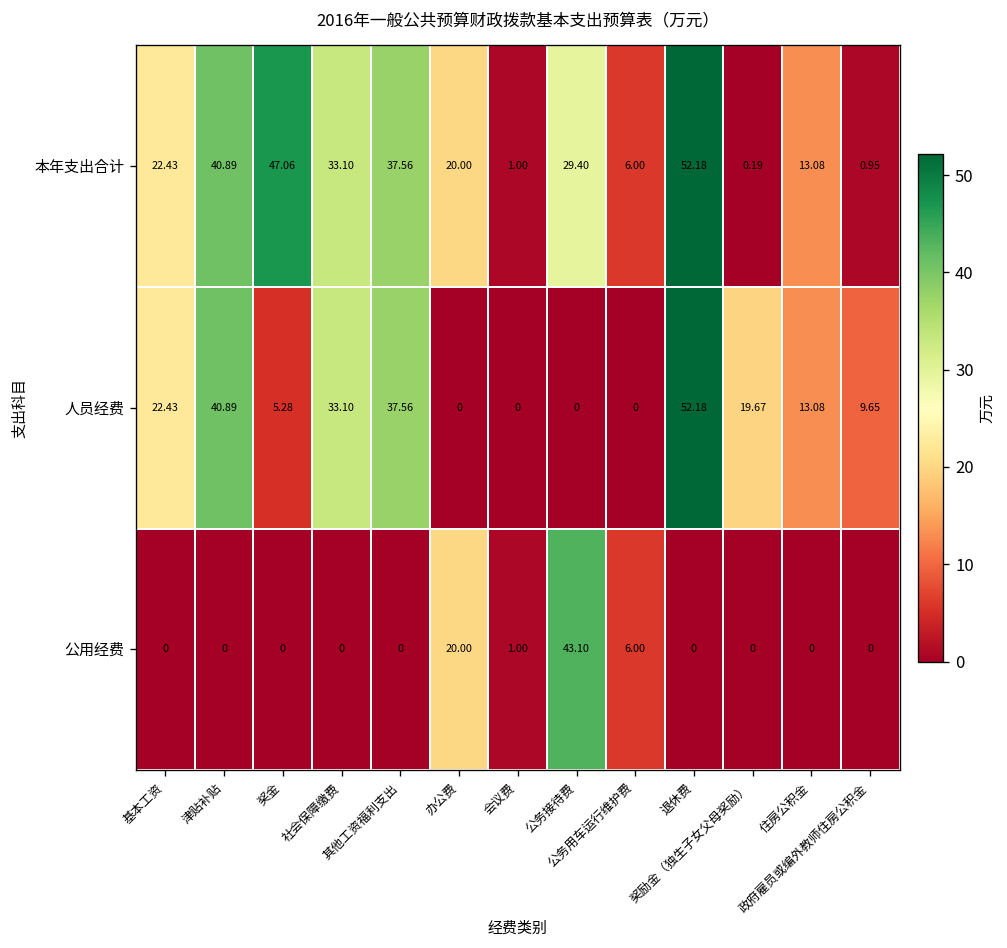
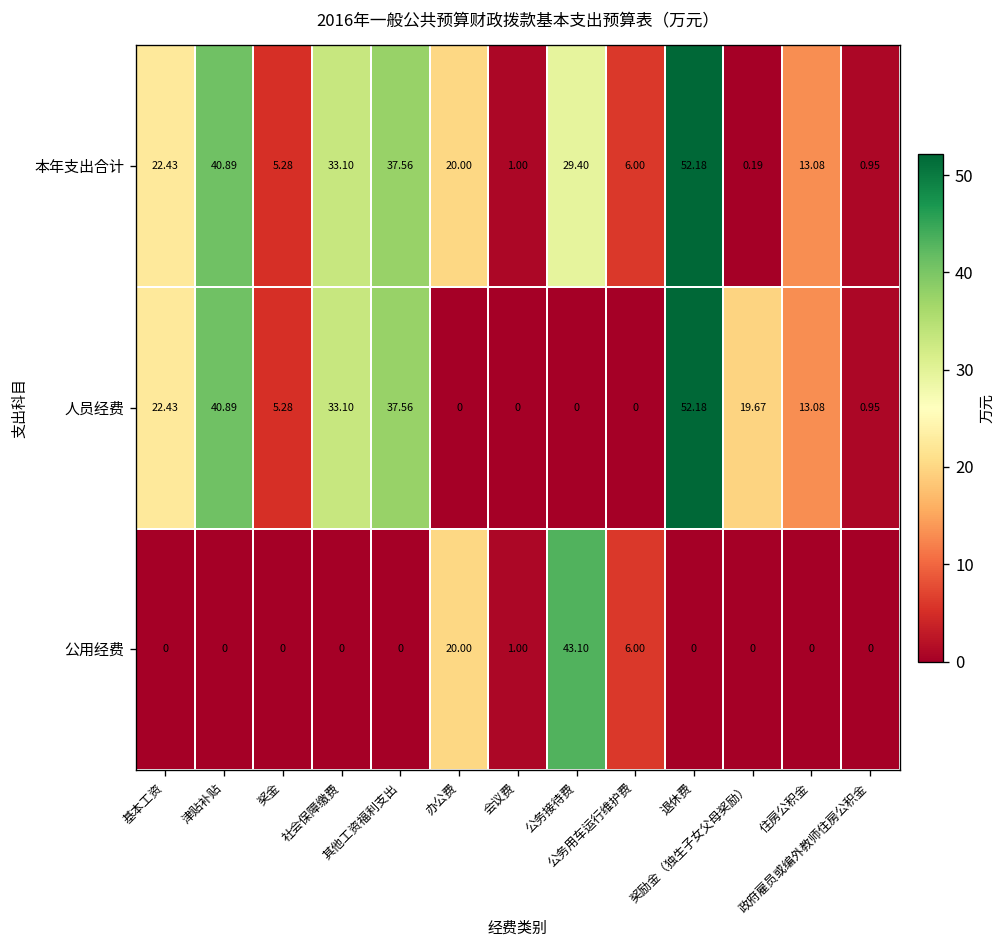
本年支出合计, 奖金: 47.06 -> 5.28
人员经费, 政府雇员或编外教师住房公积金: 9.65 -> 0.95
